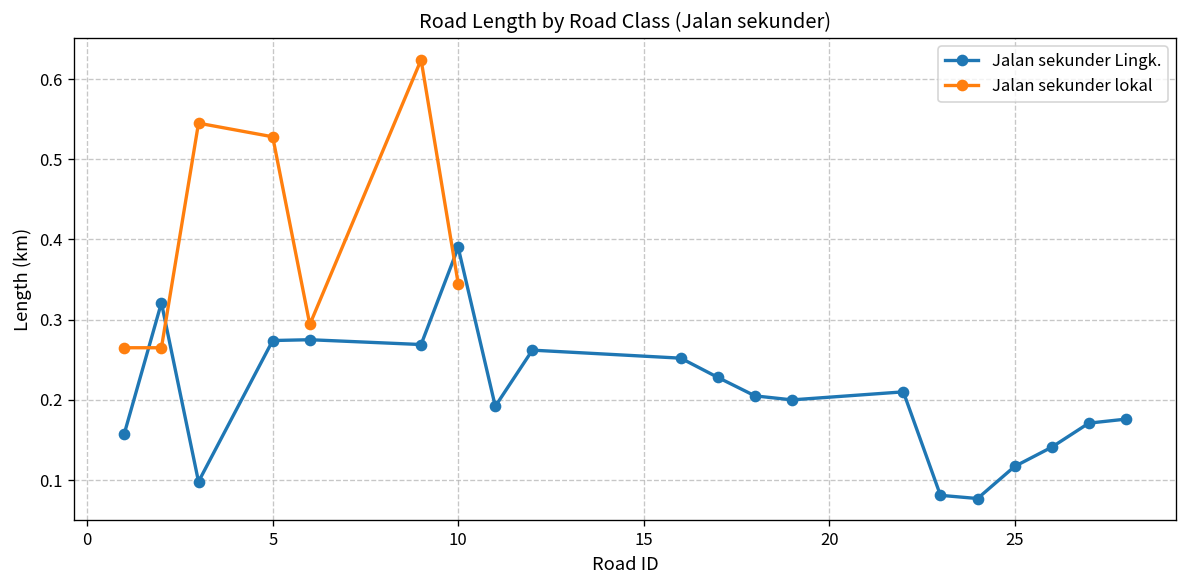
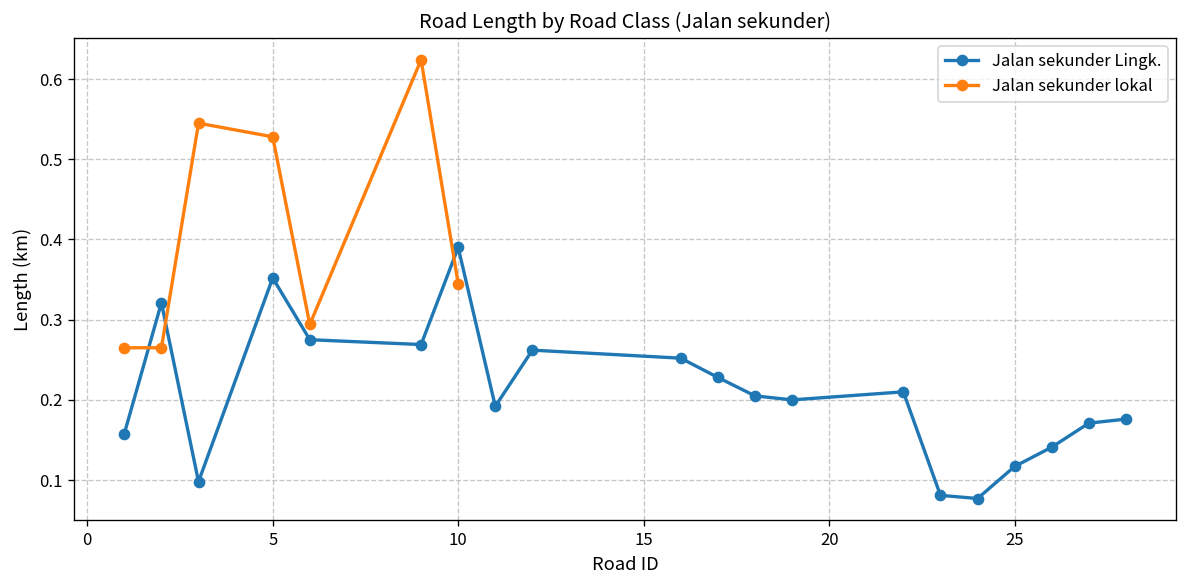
Jalan sekunder Lingk., 5: 0.27 -> 0.35
